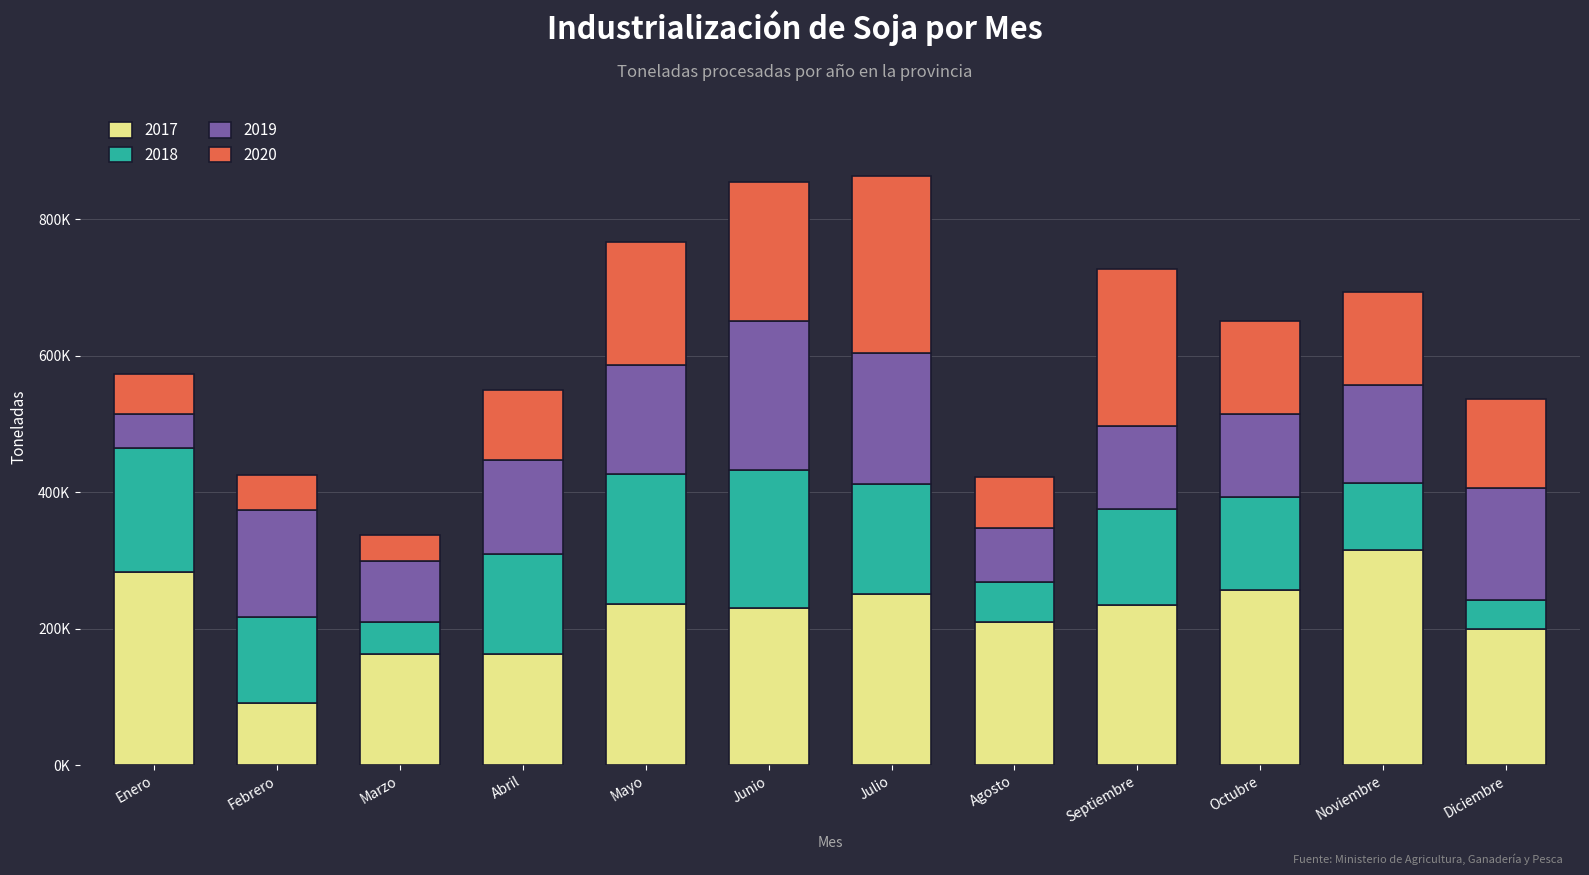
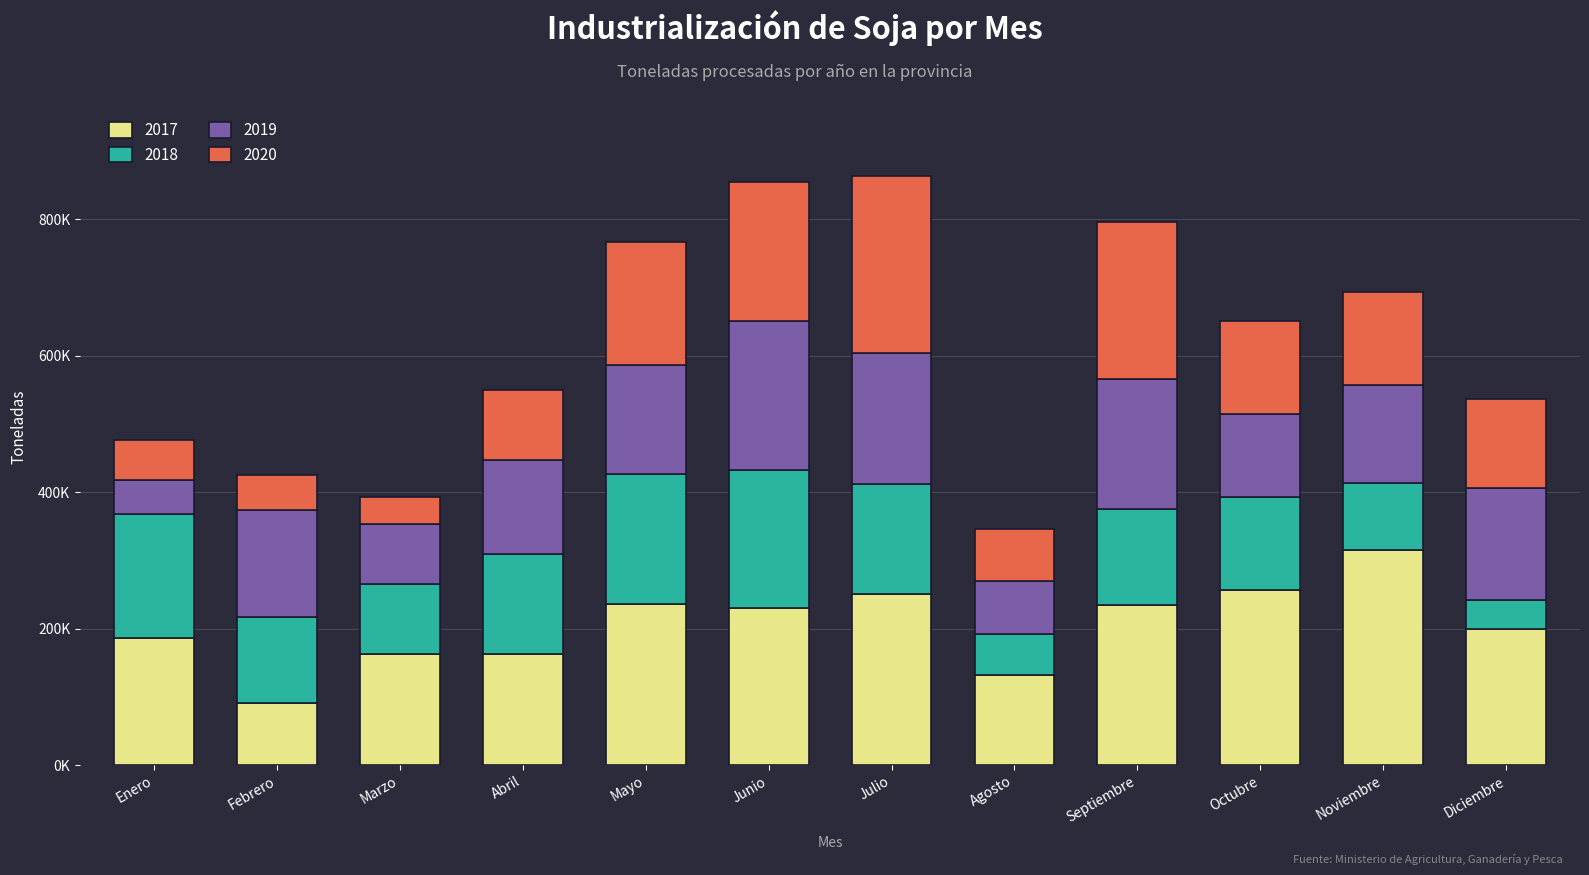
2017, Enero: 280000 -> 190000
2018, Marzo: 50000 -> 100000
2017, Agosto: 210000 -> 130000
2019, Septiembre: 120000 -> 190000
